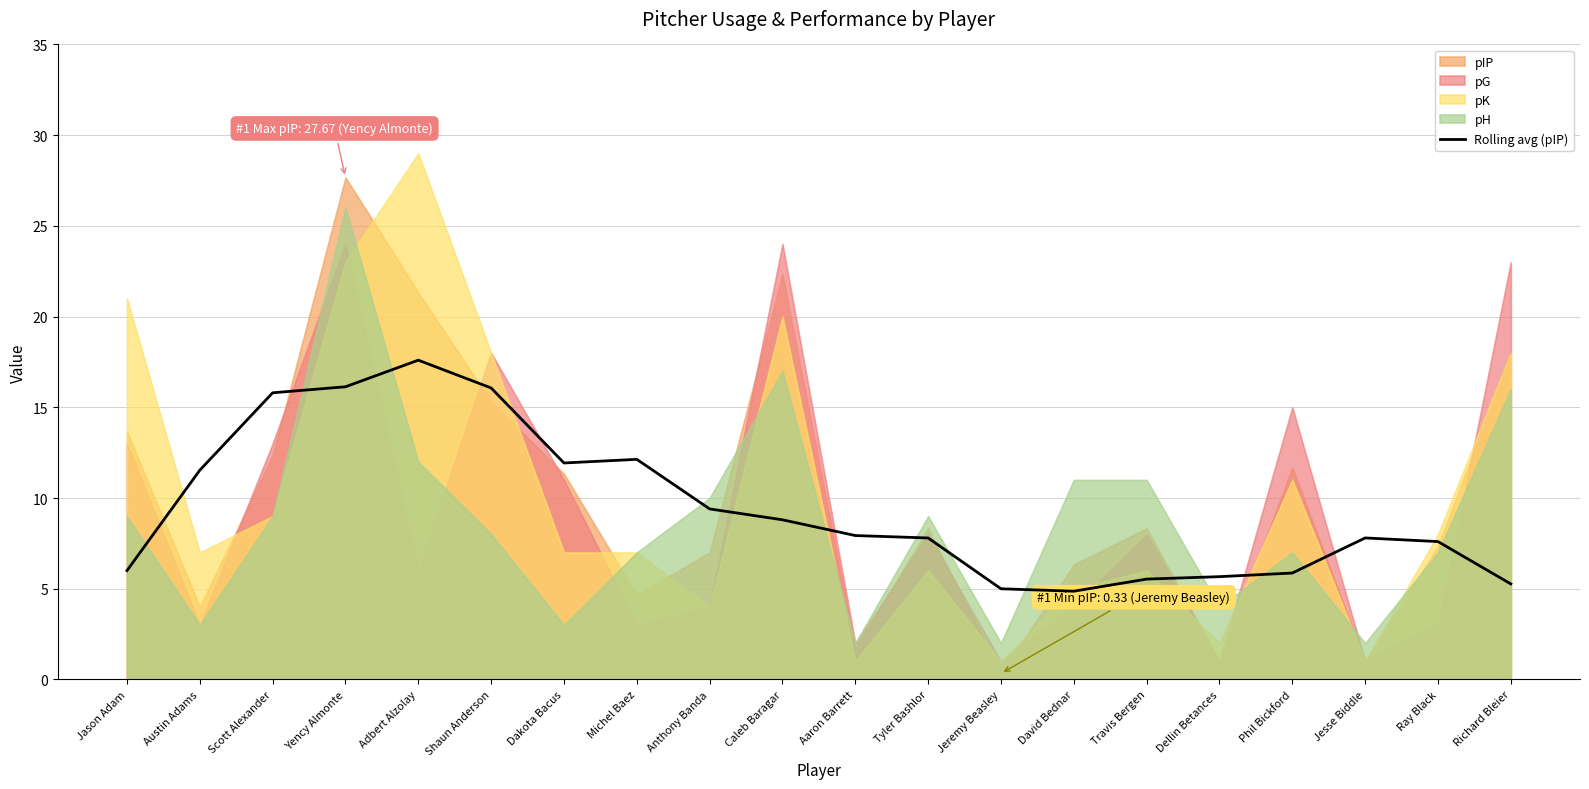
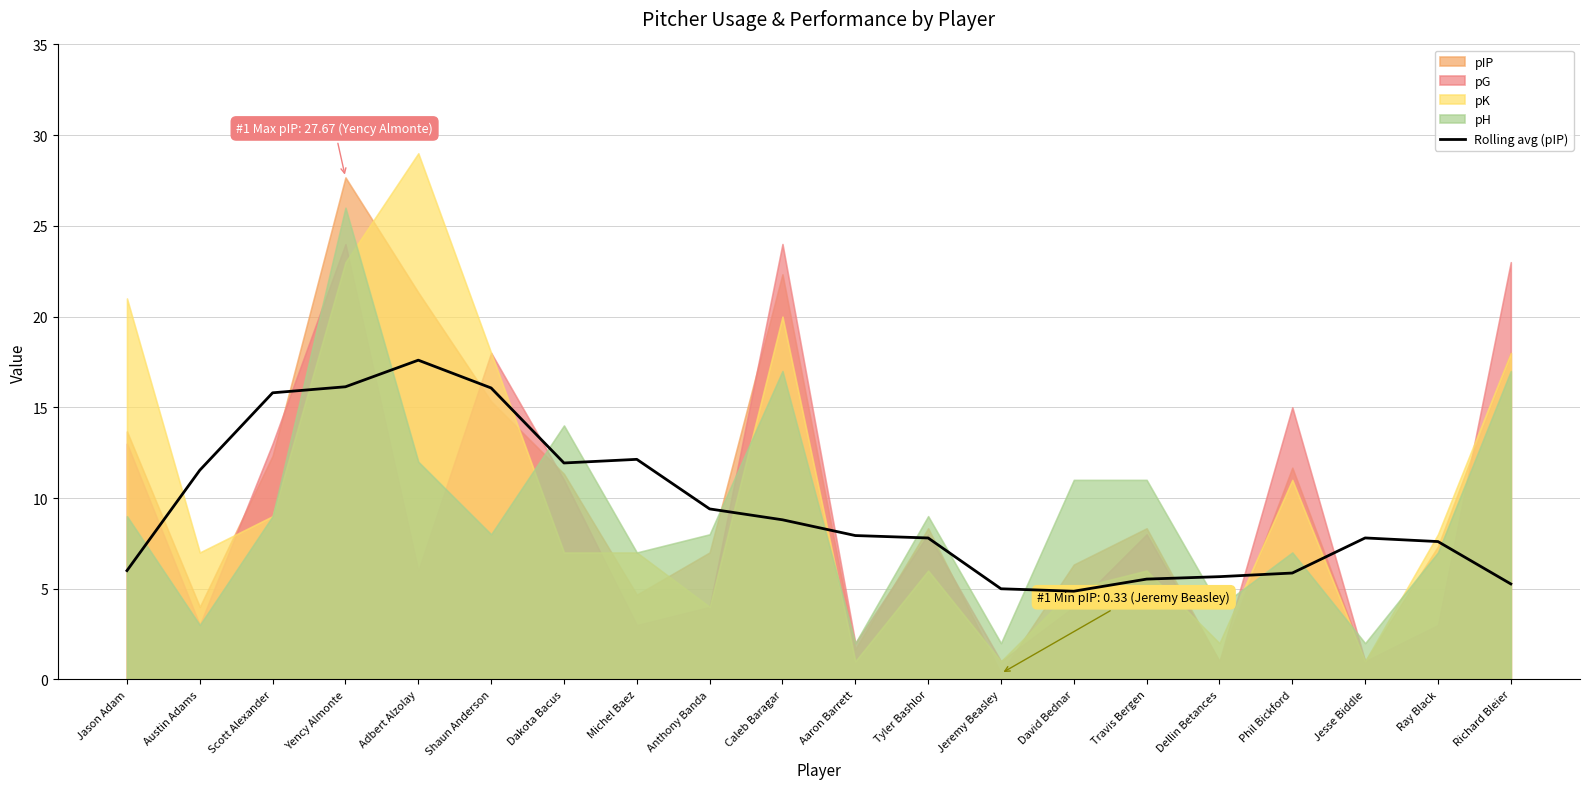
pH, Dakota Bacus: 3 -> 14
pH, Anthony Banda: 10 -> 8
pH, Richard Bleier: 16 -> 17
